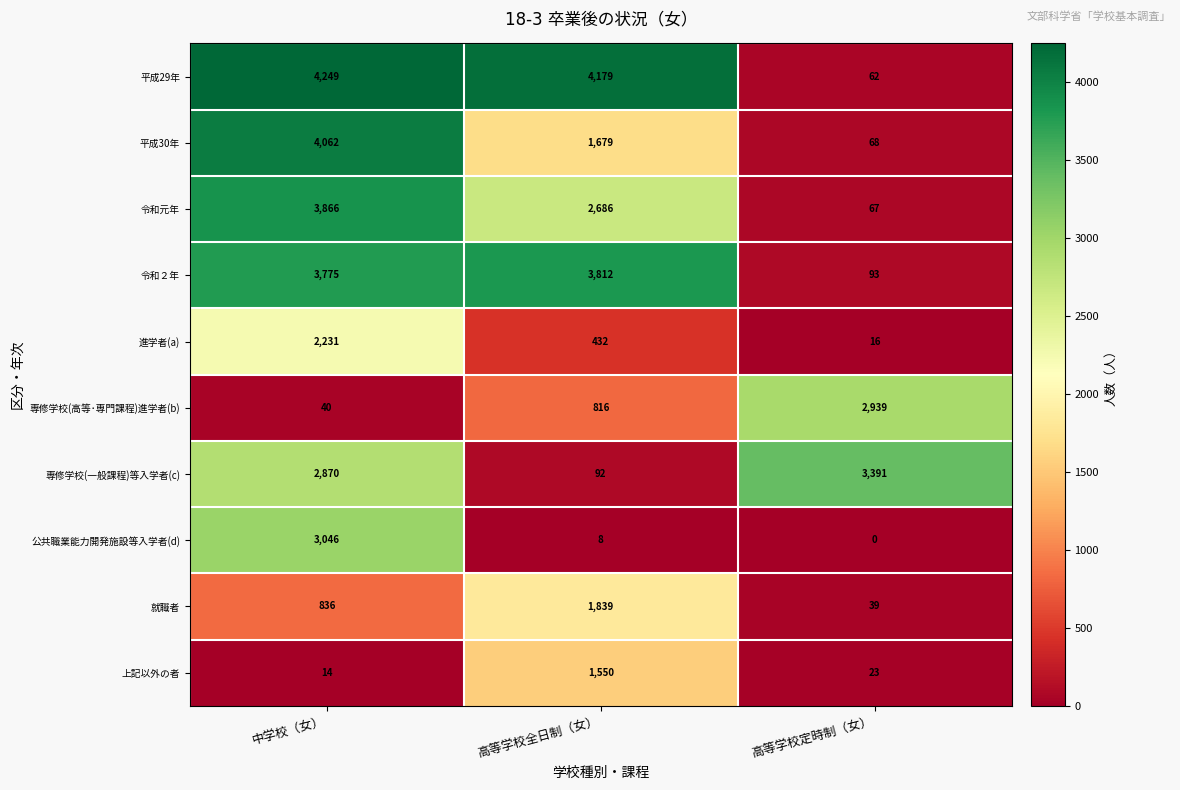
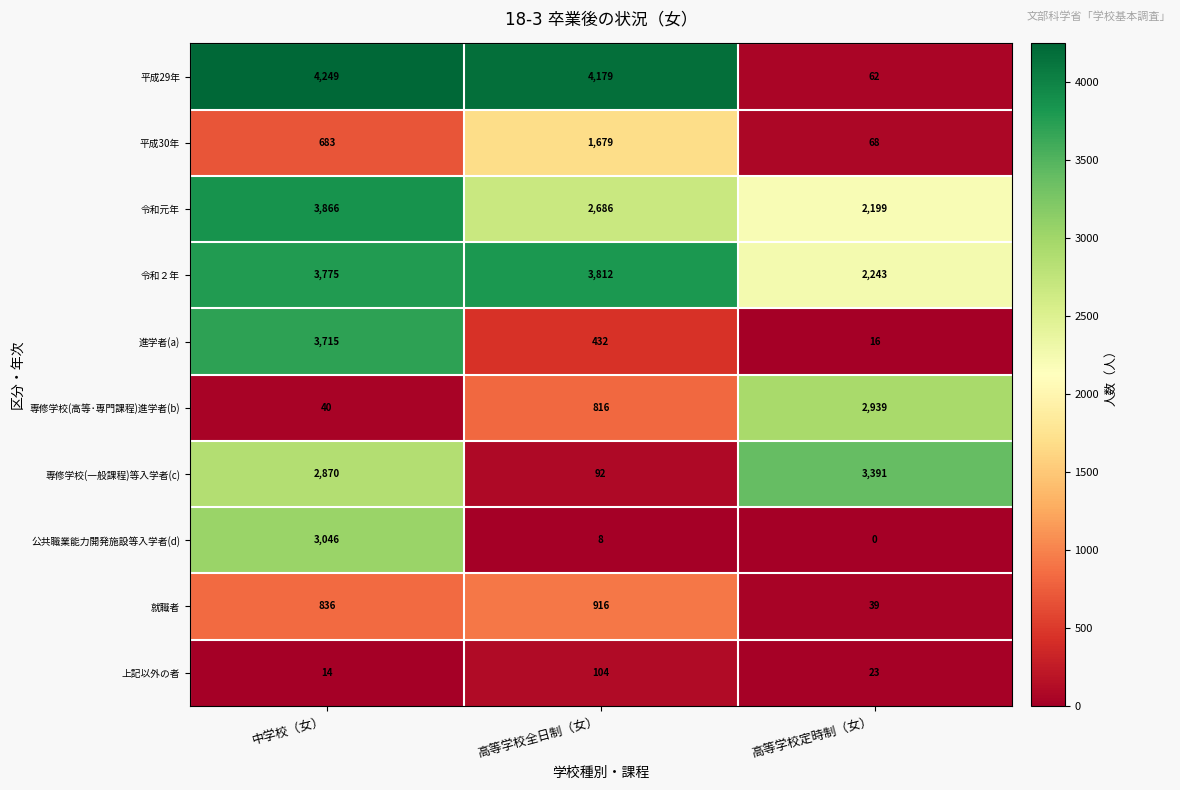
平成30年, 中学校（女）: 4,062 -> 683
令和元年, 高等学校定時制（女）: 67 -> 2,199
令和２年, 高等学校定時制（女）: 93 -> 2,243
進学者(a), 中学校（女）: 2,231 -> 3,715
就職者, 高等学校全日制（女）: 1,839 -> 916
上記以外の者, 高等学校全日制（女）: 1,550 -> 104
